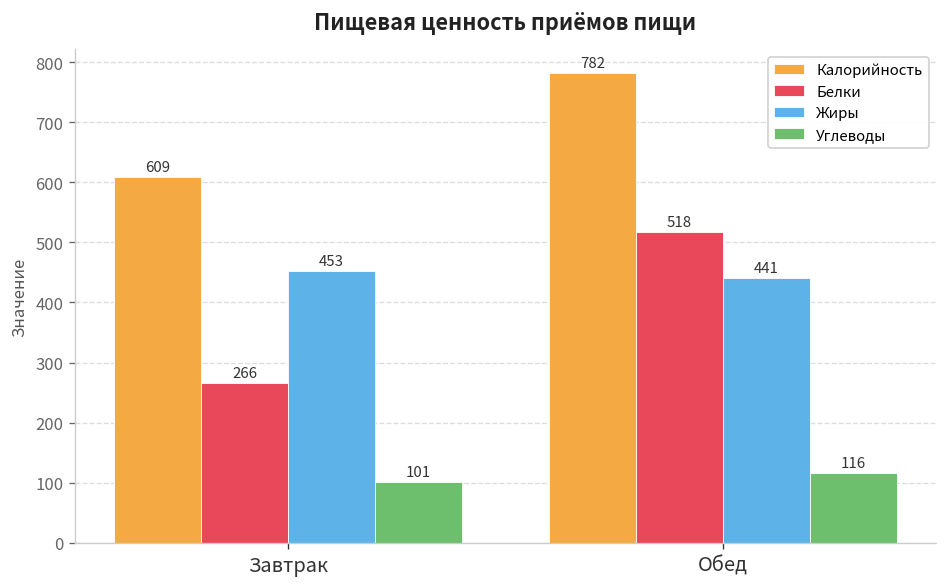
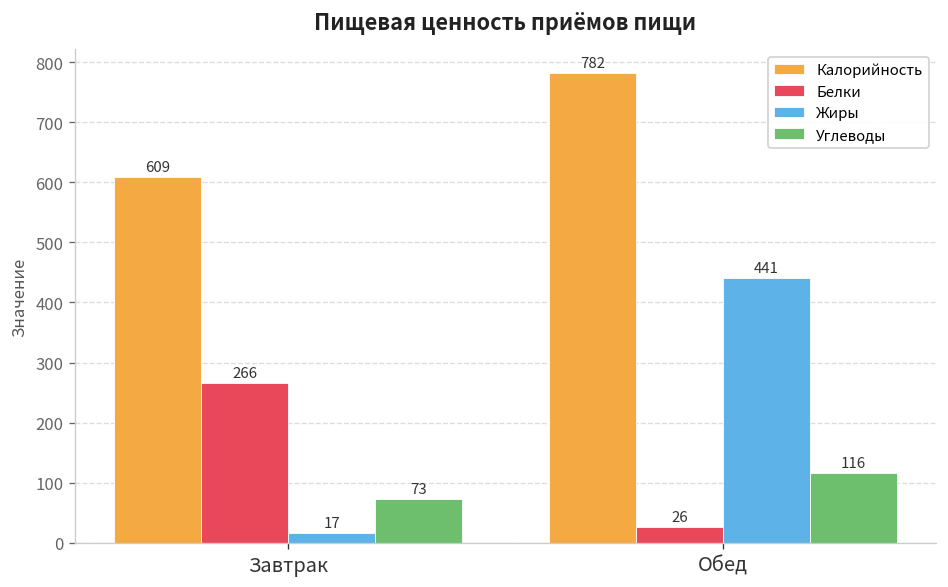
Жиры, Завтрак: 453 -> 17
Углеводы, Завтрак: 101 -> 73
Белки, Обед: 518 -> 26
